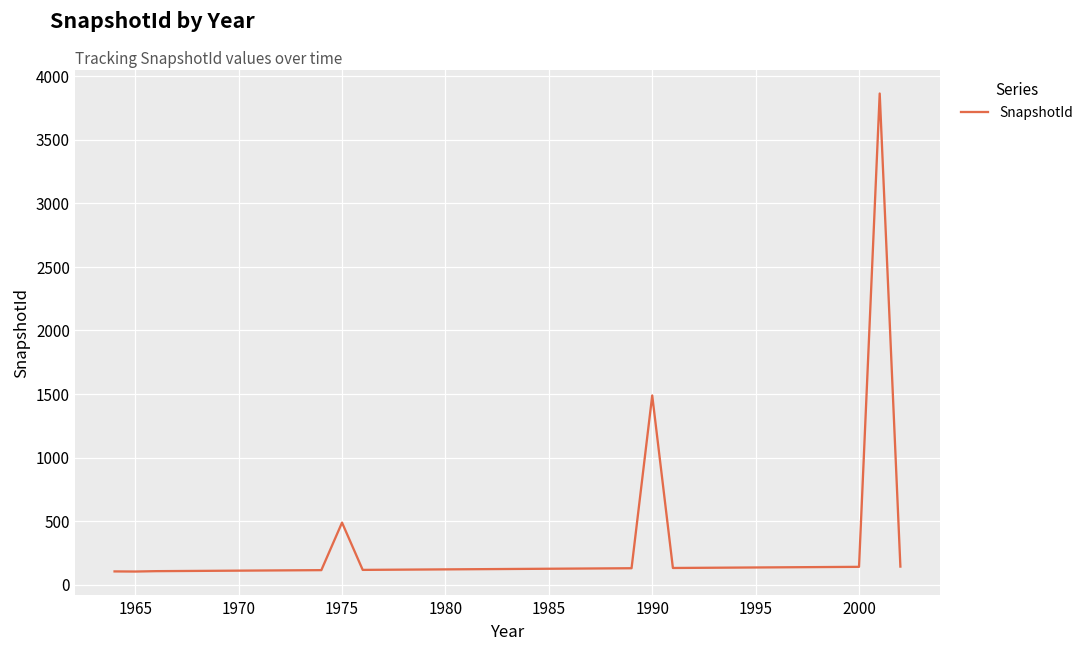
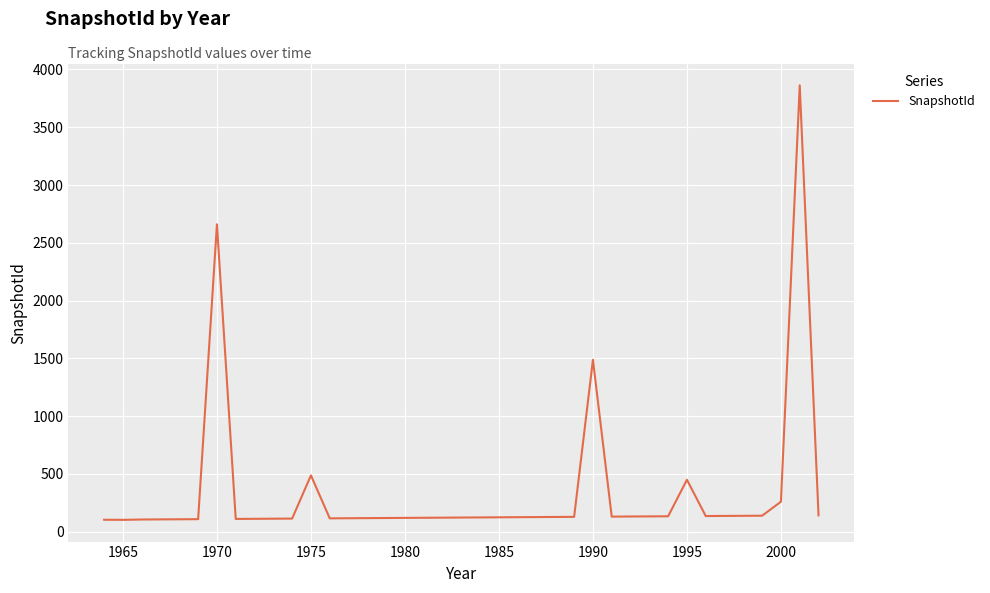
1970: 110 -> 2660
1995: 140 -> 450
2000: 140 -> 260
